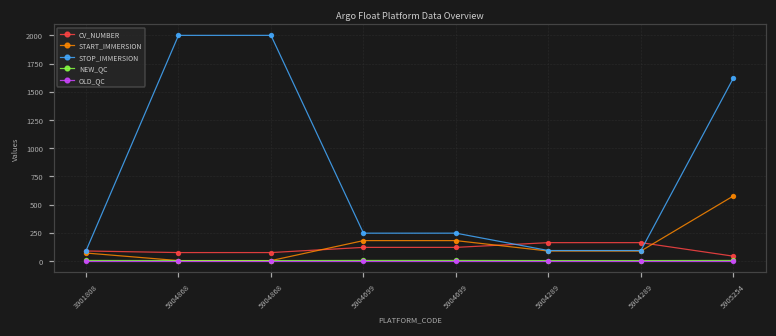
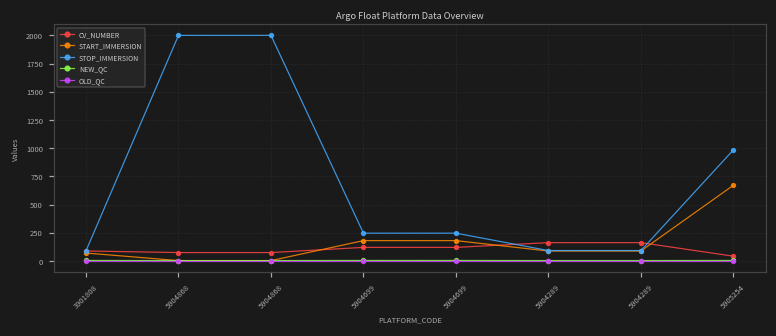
START_IMMERSION, 5905254: 580 -> 670
STOP_IMMERSION, 5905254: 1620 -> 980
